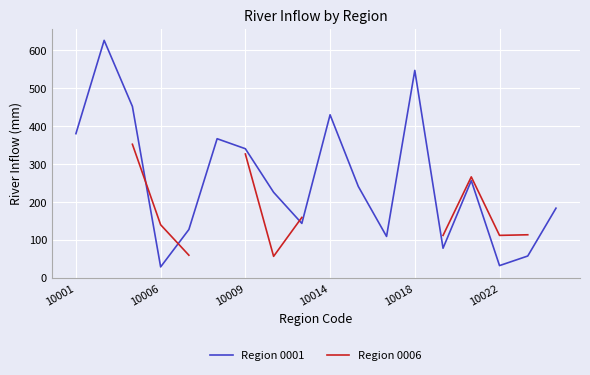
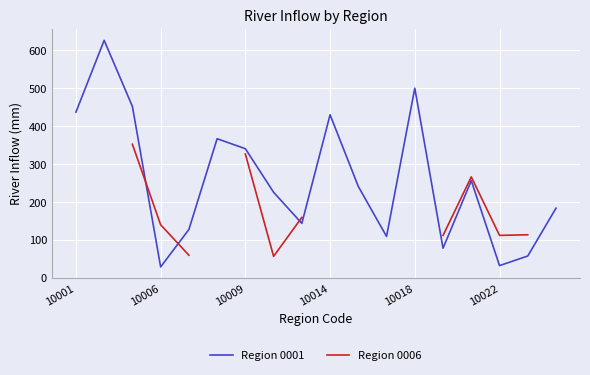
Region 0001, 10001: 380 -> 440
Region 0001, 10018: 550 -> 500
